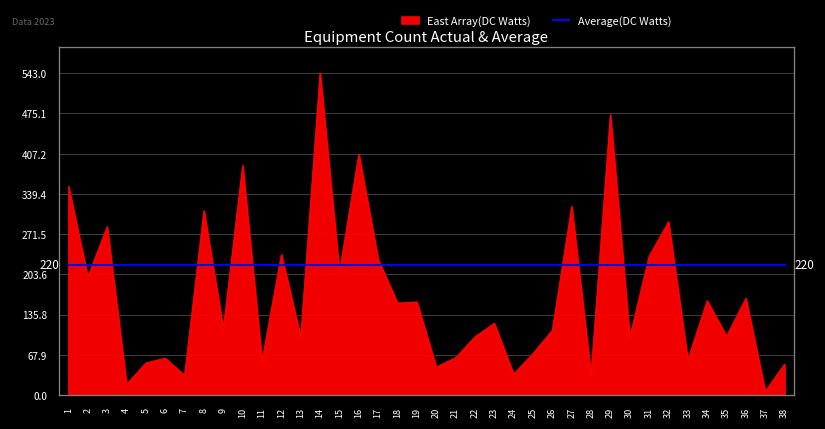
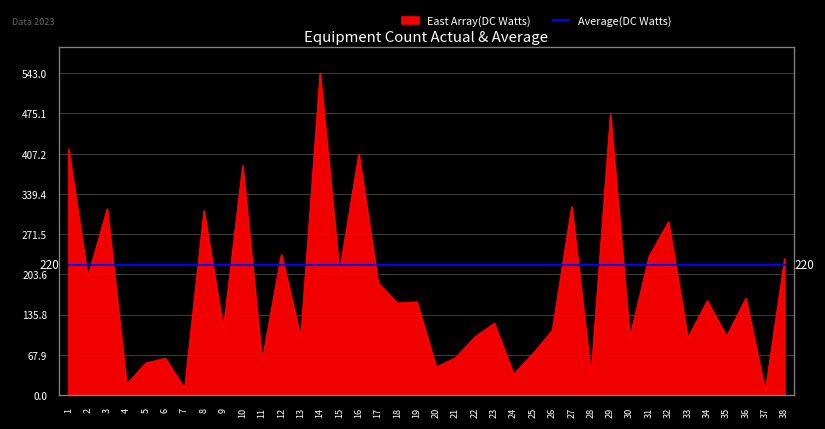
East Array(DC Watts), 1: 350 -> 420
East Array(DC Watts), 3: 280 -> 310
East Array(DC Watts), 7: 30 -> 10
East Array(DC Watts), 17: 230 -> 190
East Array(DC Watts), 33: 60 -> 100
East Array(DC Watts), 38: 50 -> 230
